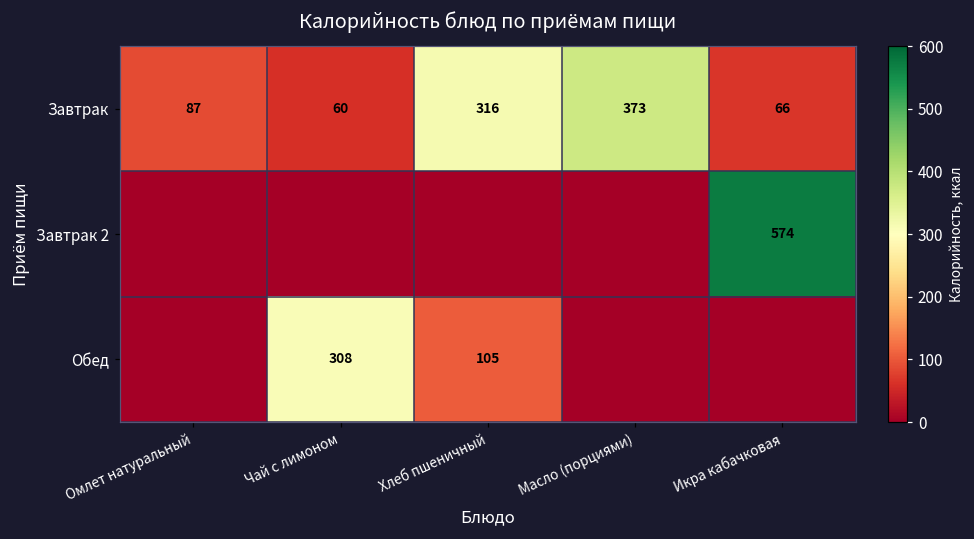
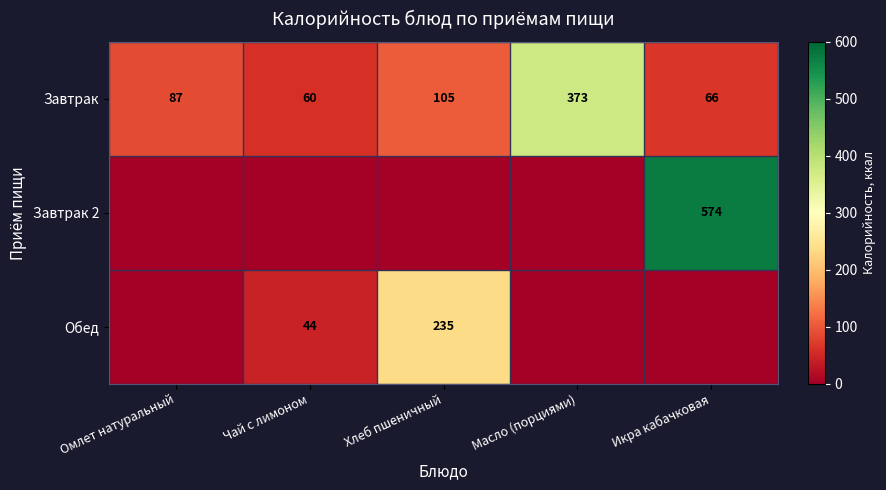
Завтрак, Хлеб пшеничный: 316 -> 105
Обед, Чай с лимоном: 308 -> 44
Обед, Хлеб пшеничный: 105 -> 235
